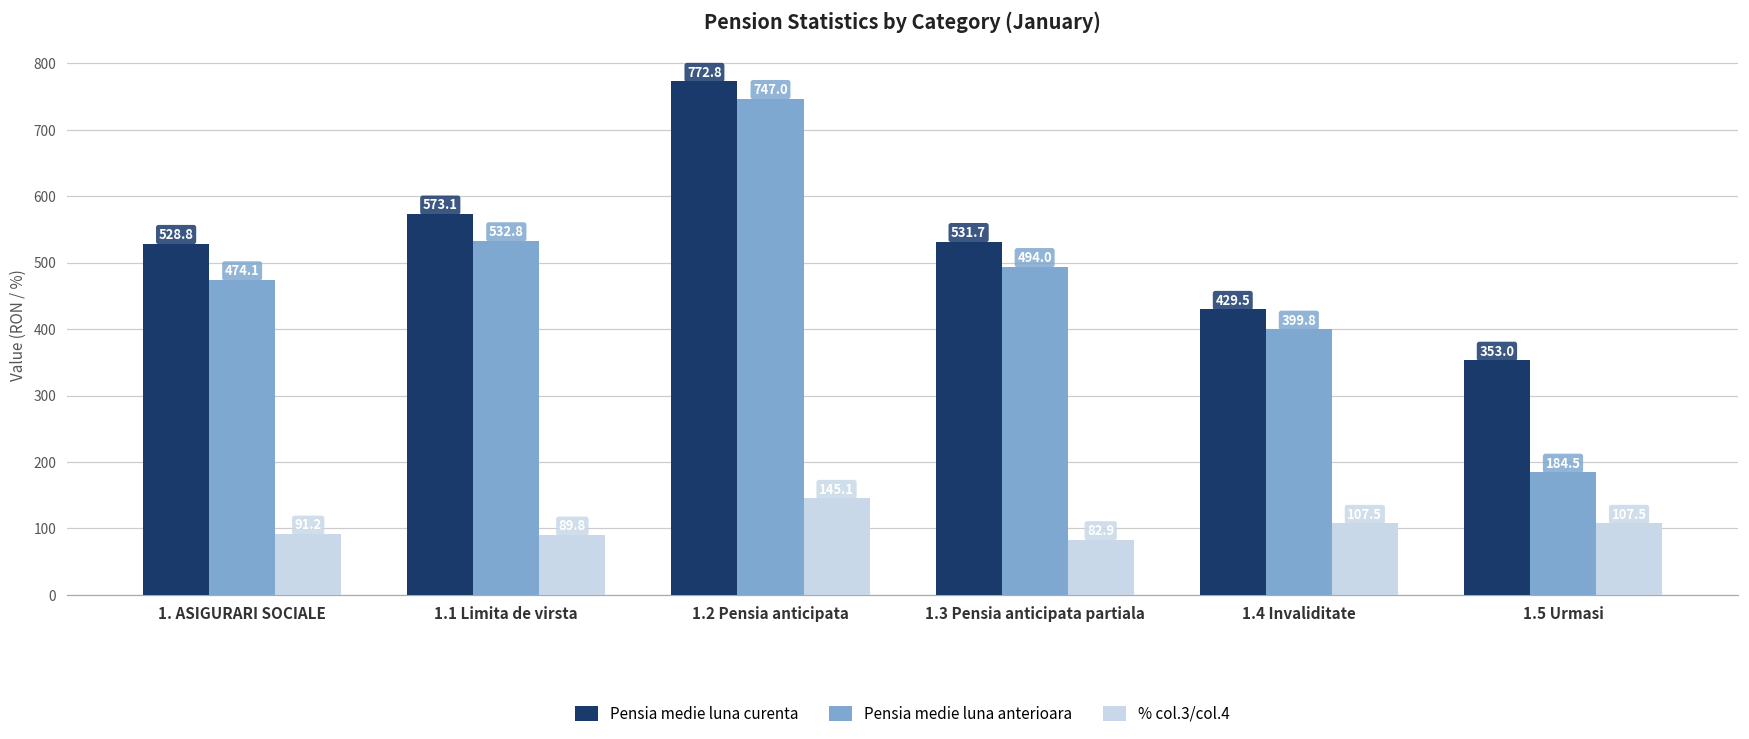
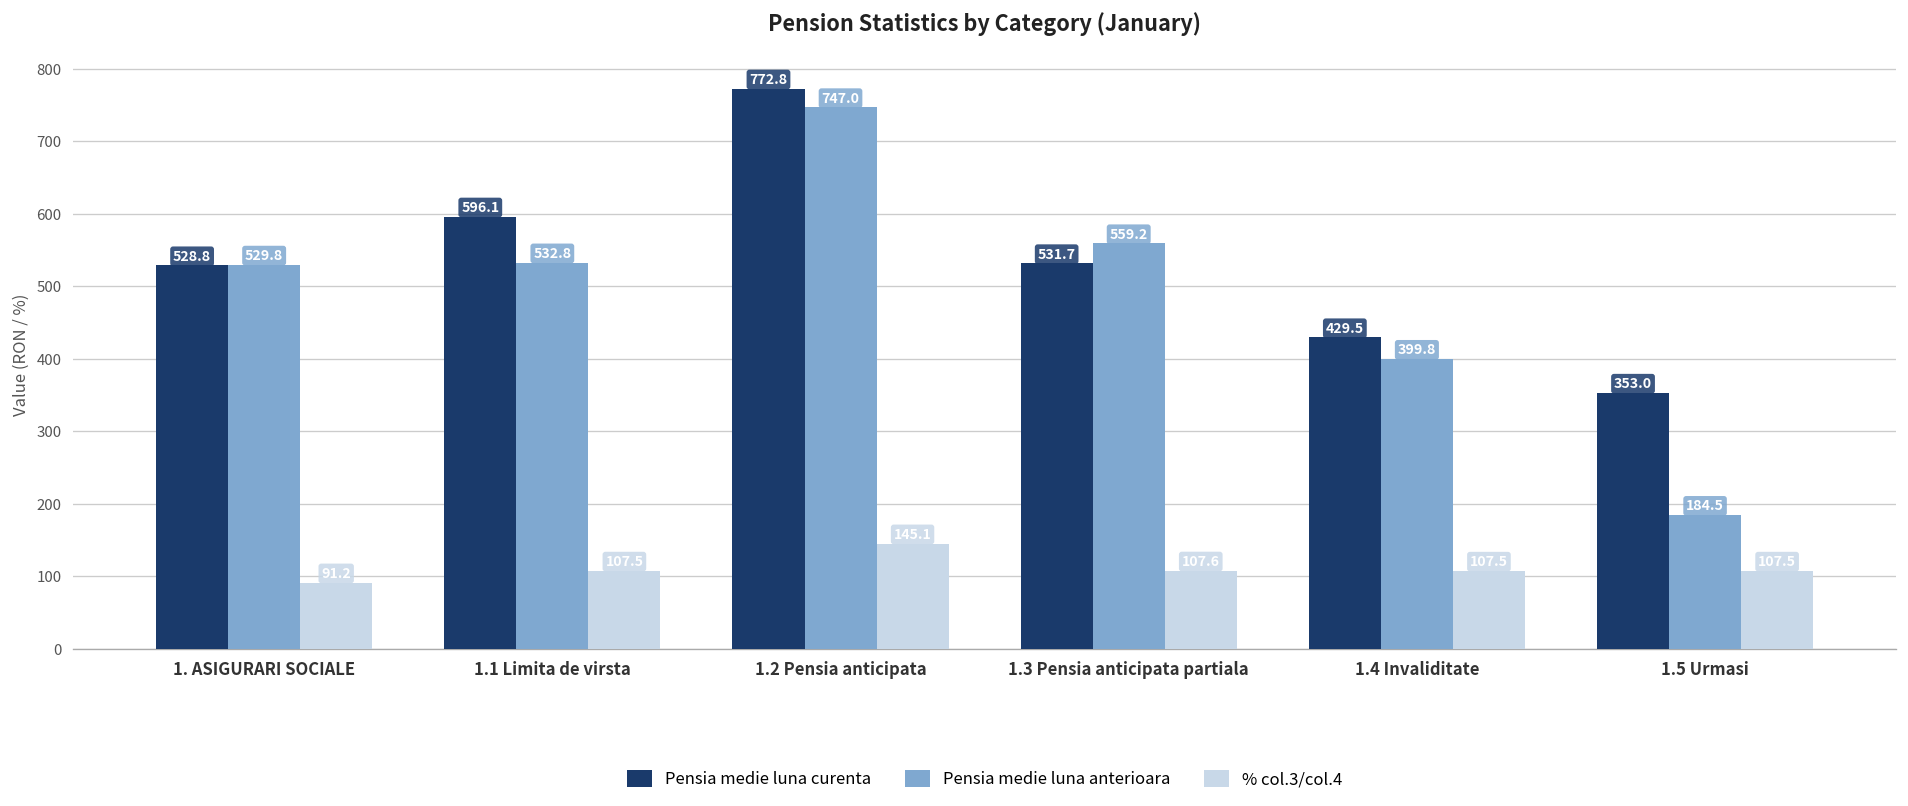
Pensia medie luna anterioara, 1. ASIGURARI SOCIALE: 474.1 -> 529.8
Pensia medie luna curenta, 1.1 Limita de virsta: 573.1 -> 596.1
% col.3/col.4, 1.1 Limita de virsta: 90 -> 110
Pensia medie luna anterioara, 1.3 Pensia anticipata partiala: 494.0 -> 559.2
% col.3/col.4, 1.3 Pensia anticipata partiala: 80 -> 110
